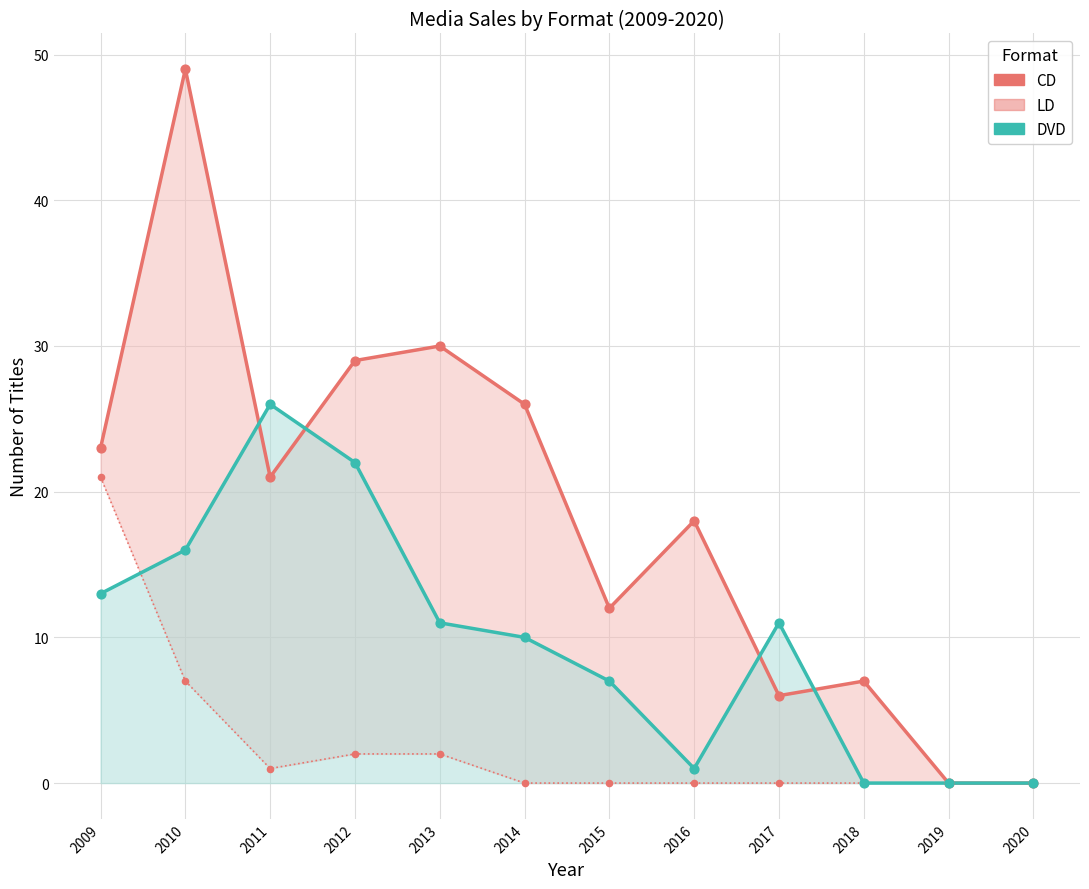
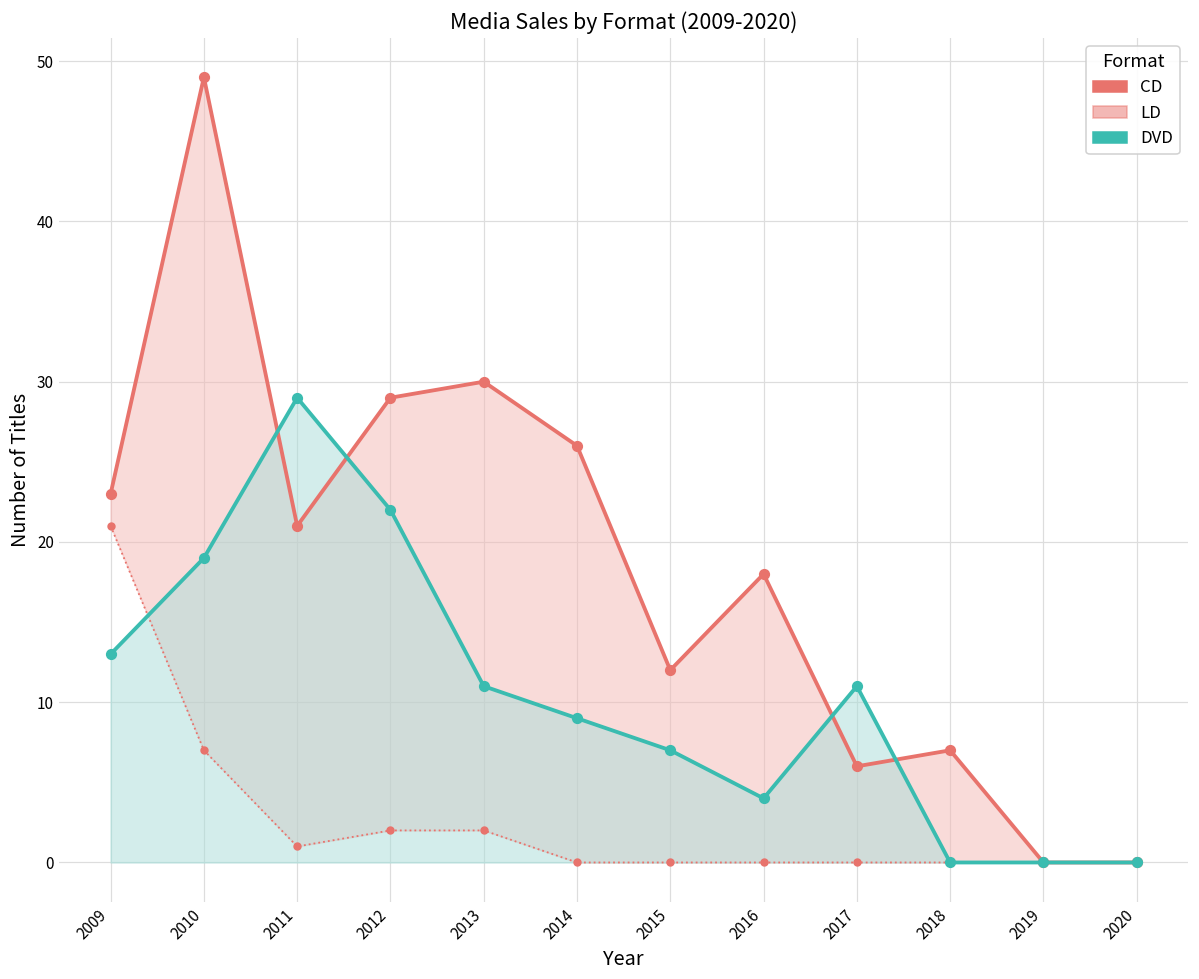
DVD, 2010: 16 -> 19
DVD, 2011: 26 -> 29
DVD, 2014: 10 -> 9
DVD, 2016: 1 -> 4
